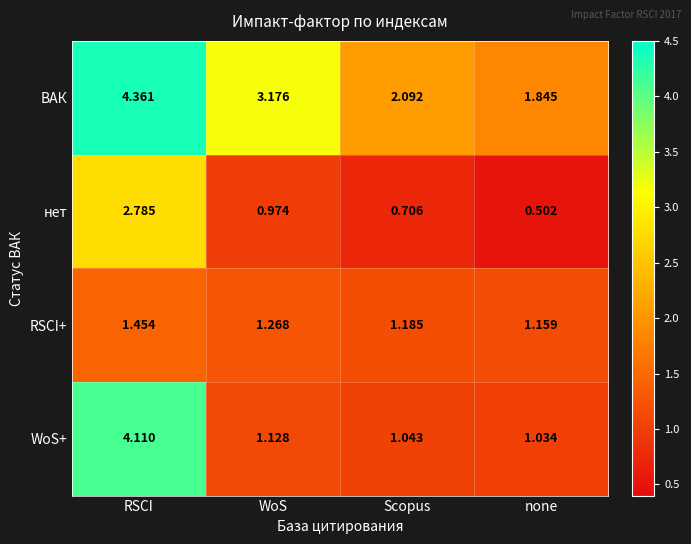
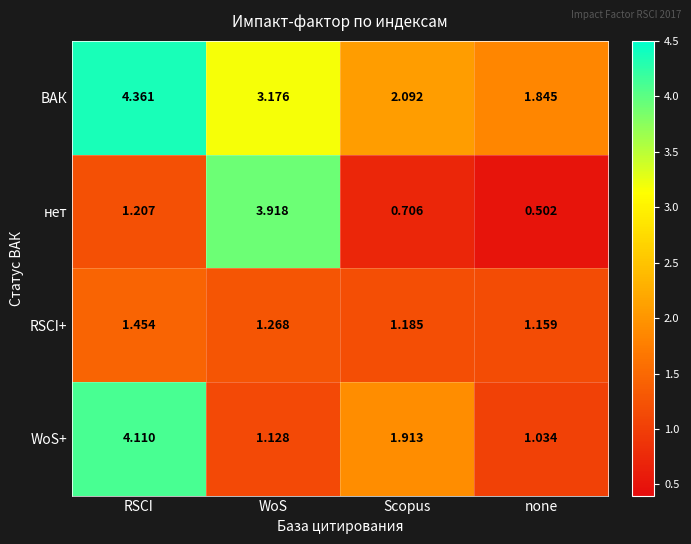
нет, RSCI: 2.785 -> 1.207
нет, WoS: 0.974 -> 3.918
WoS+, Scopus: 1.043 -> 1.913
